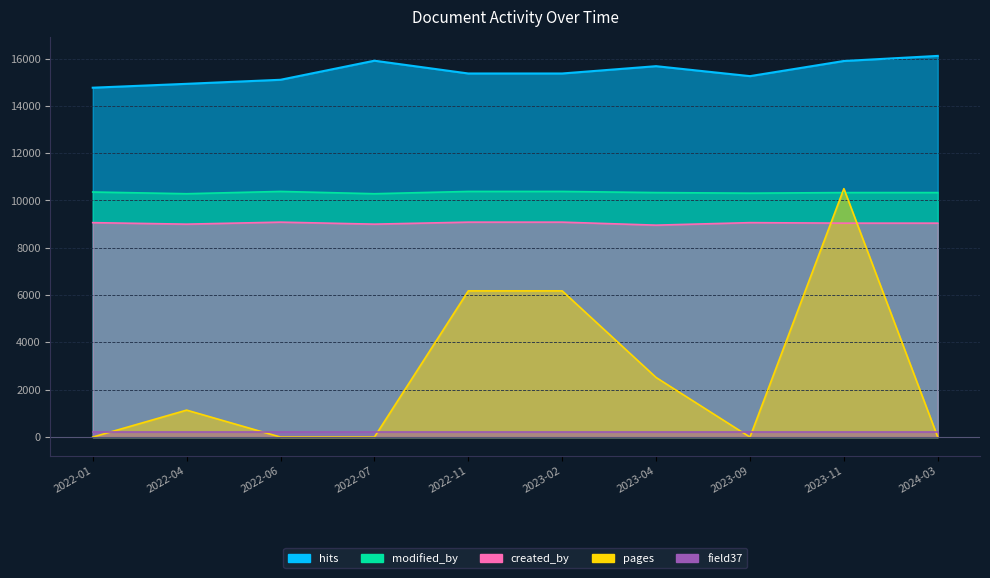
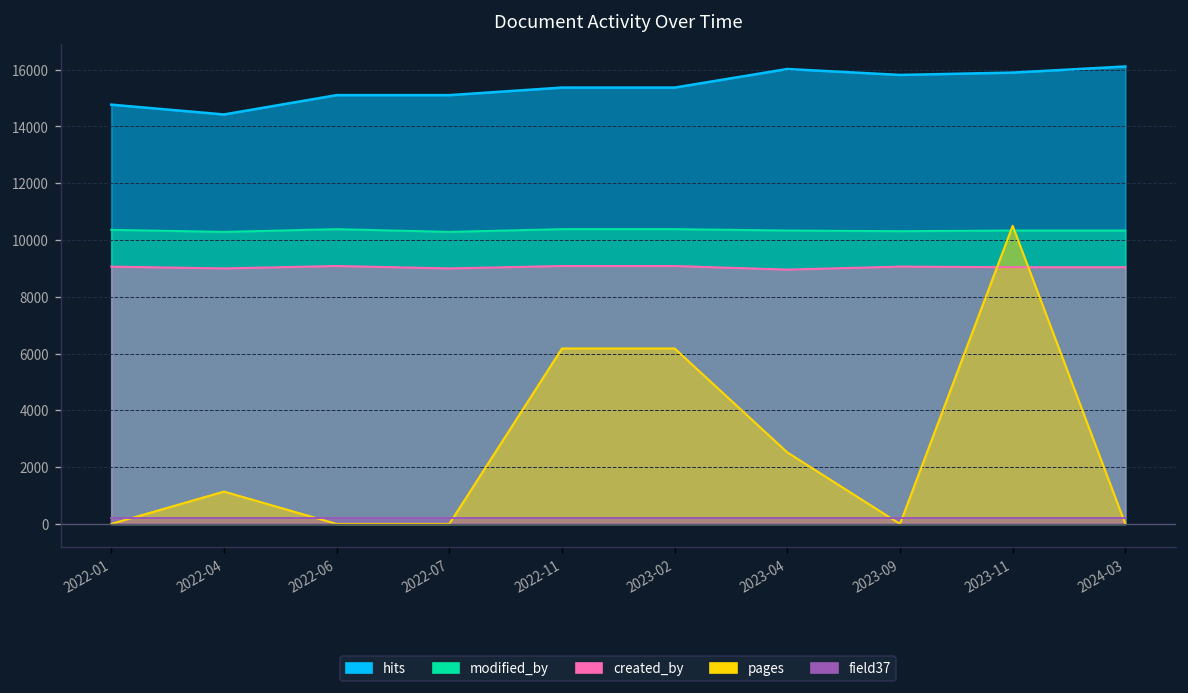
hits, 2022-04: 14900 -> 14400
hits, 2022-07: 15900 -> 15100
hits, 2023-04: 15700 -> 16000
hits, 2023-09: 15300 -> 15800
